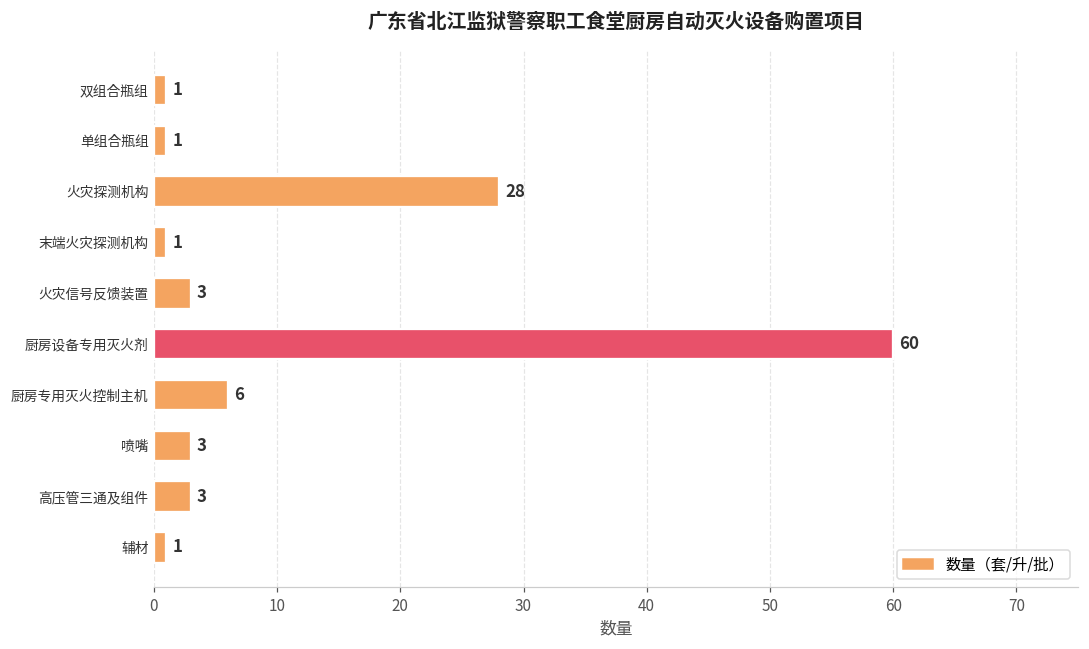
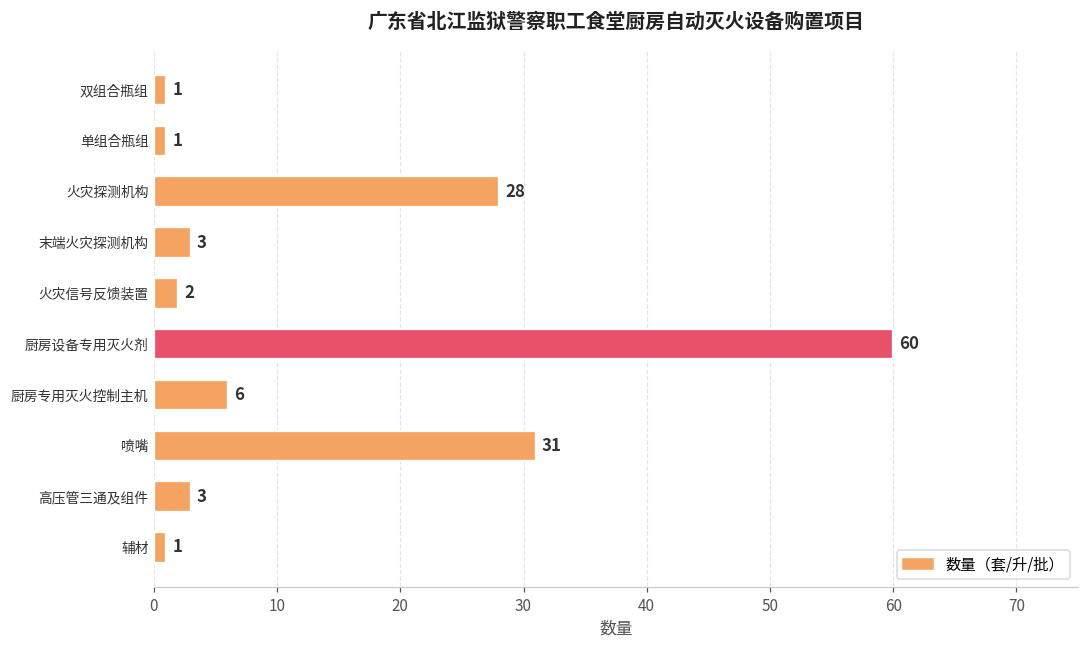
末端火灾探测机构: 1 -> 3
火灾信号反馈装置: 3 -> 2
喷嘴: 3 -> 31
